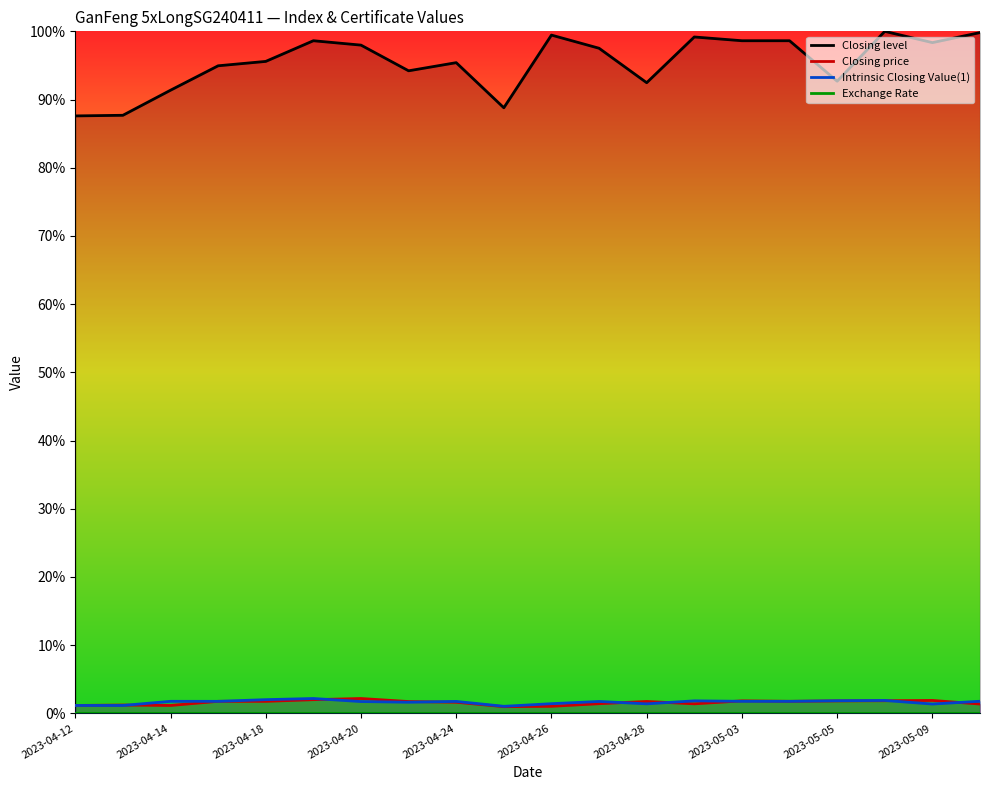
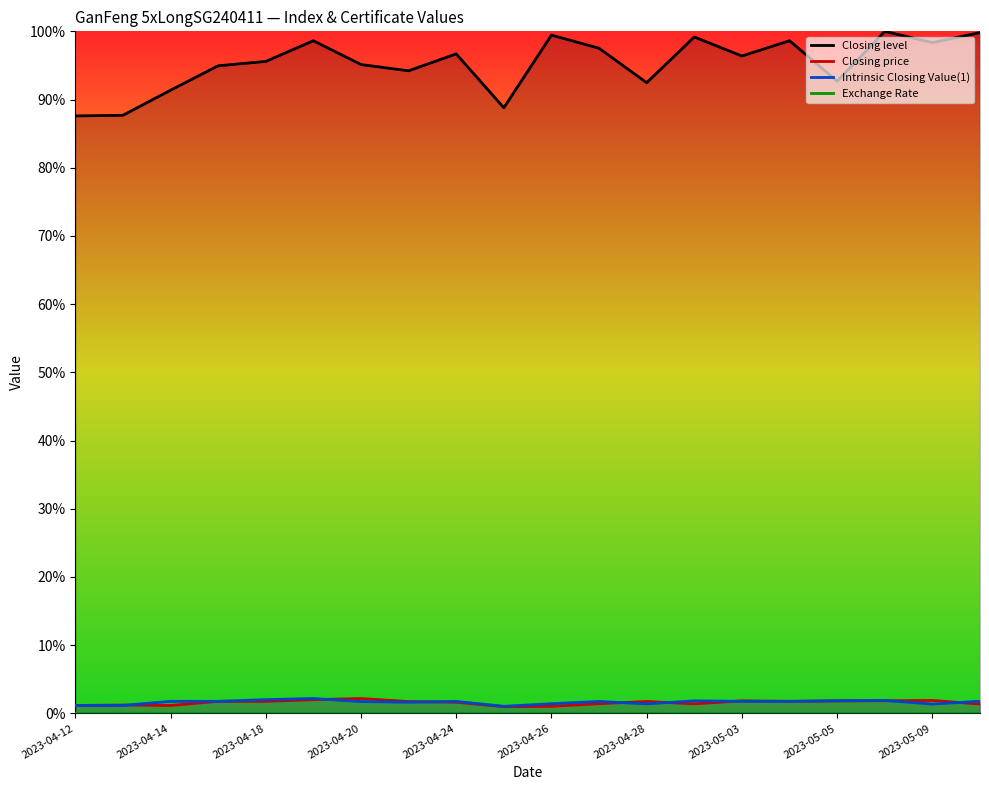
Closing level, 2023-04-20: 98% -> 95%
Closing level, 2023-04-24: 95% -> 97%
Closing level, 2023-05-03: 99% -> 96%
